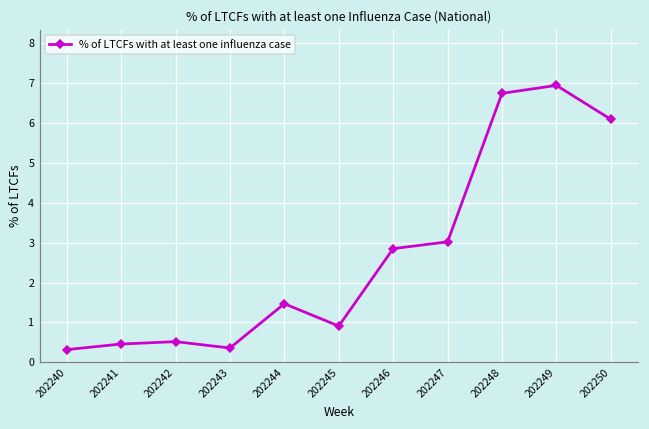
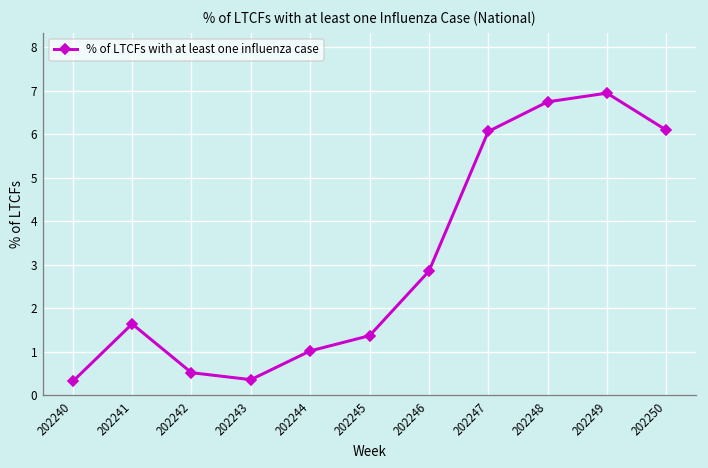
202241: 0.5 -> 1.6
202244: 1.5 -> 1.0
202245: 0.9 -> 1.4
202247: 3.0 -> 6.1
